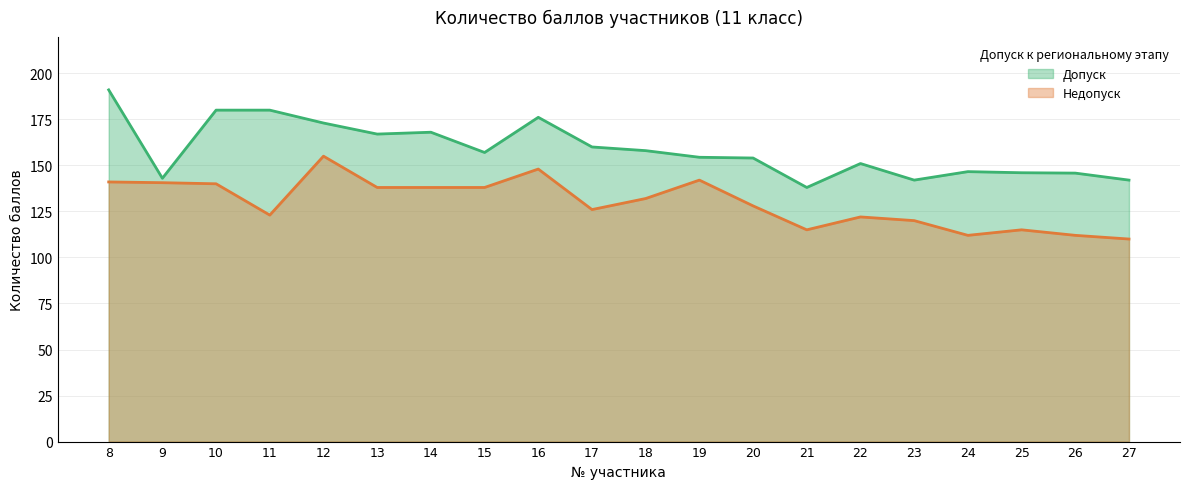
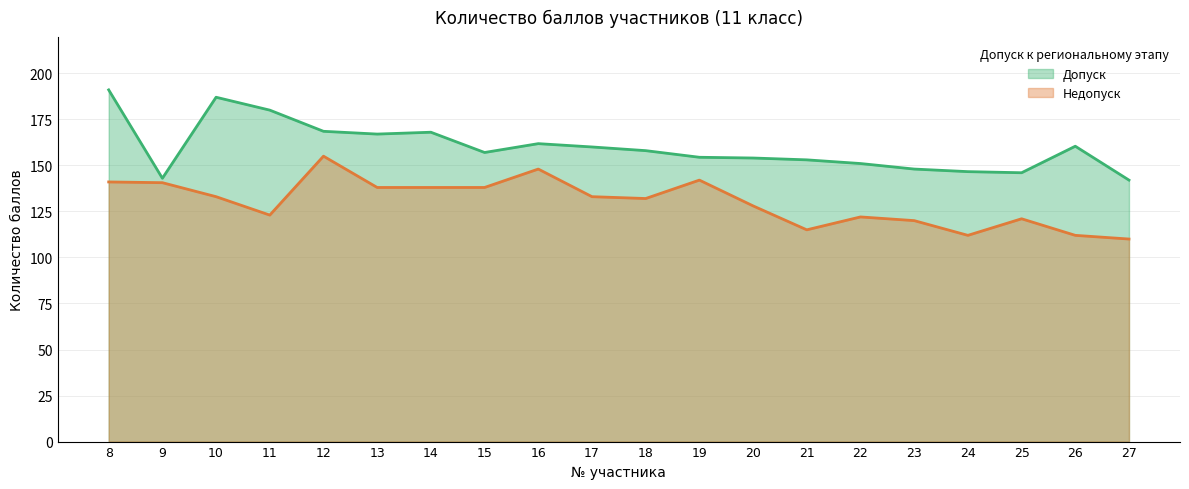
Допуск, 10: 180 -> 187
Недопуск, 10: 140 -> 133
Допуск, 12: 173 -> 169
Допуск, 16: 176 -> 162
Недопуск, 17: 126 -> 133
Допуск, 21: 138 -> 153
Допуск, 23: 142 -> 148
Недопуск, 25: 115 -> 121
Допуск, 26: 146 -> 160
